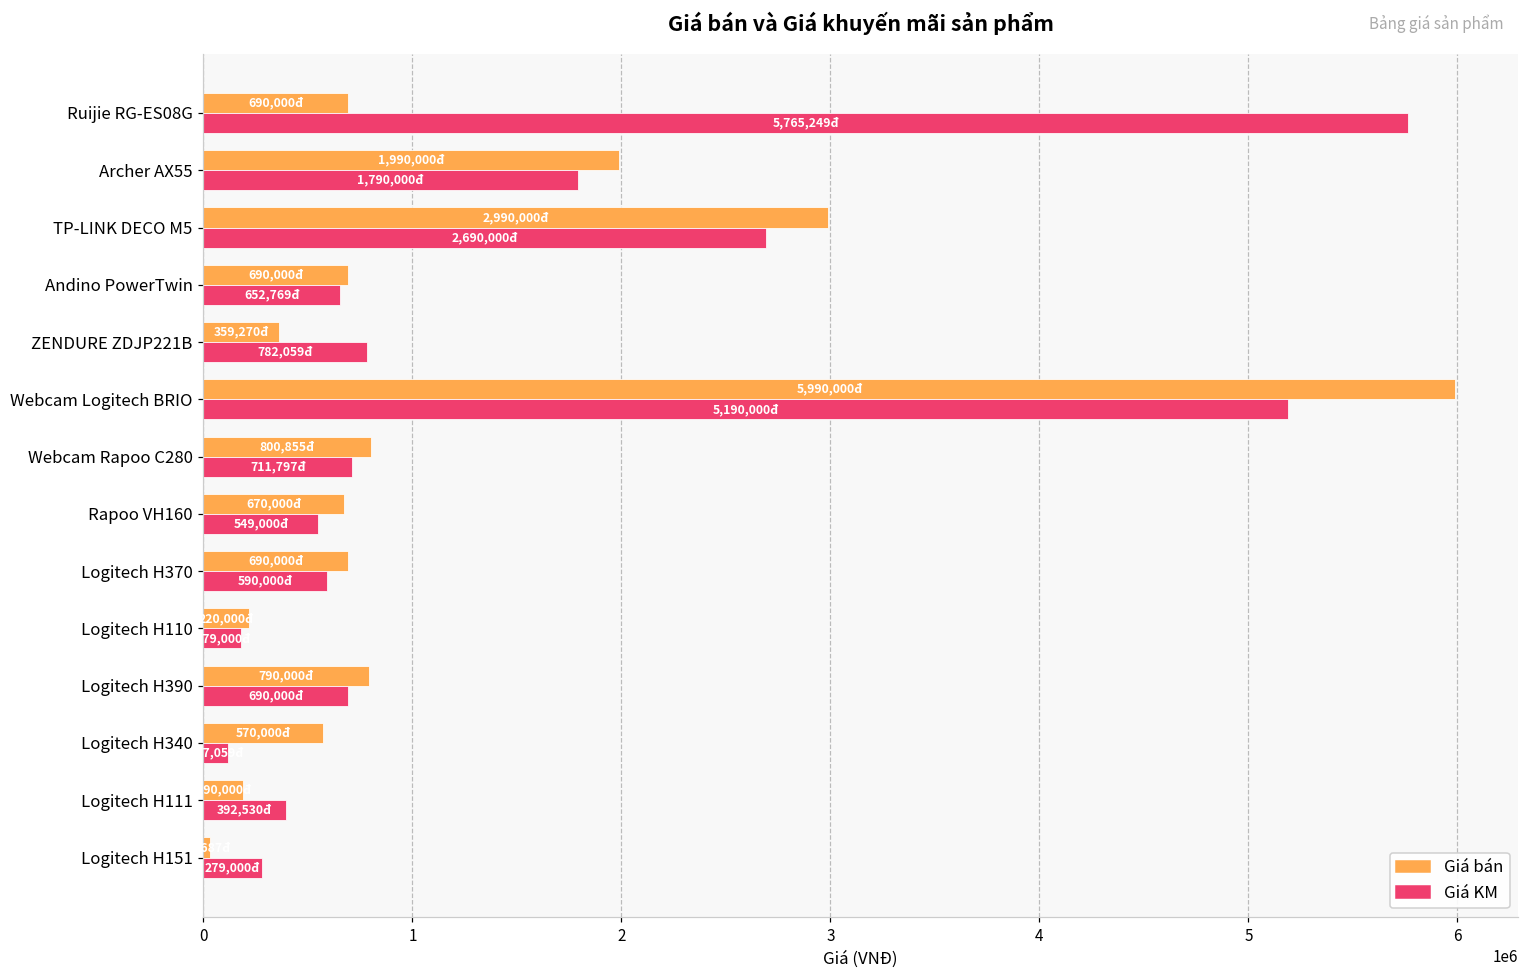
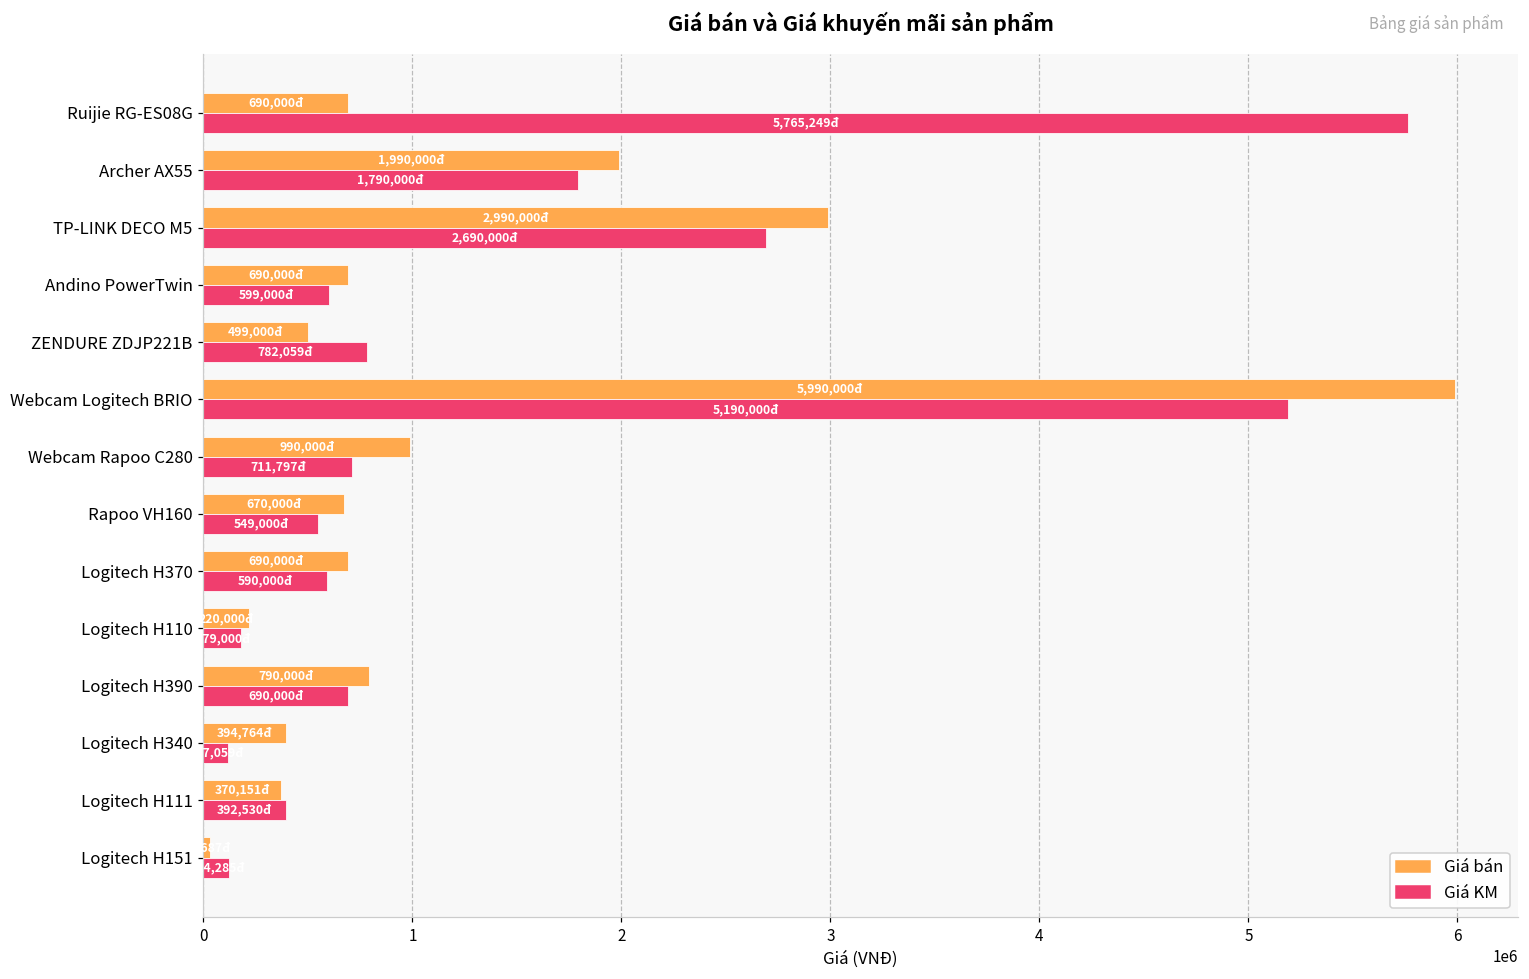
Giá KM, Andino PowerTwin: 652,769đ -> 599,000đ
Giá bán, ZENDURE ZDJP221B: 359,270đ -> 499,000đ
Giá bán, Webcam Rapoo C280: 800,855đ -> 990,000đ
Giá bán, Logitech H340: 570,000đ -> 394,764đ
Giá bán, Logitech H111: 190,000đ -> 370,151đ
Giá KM, Logitech H151: 280000 -> 120000
